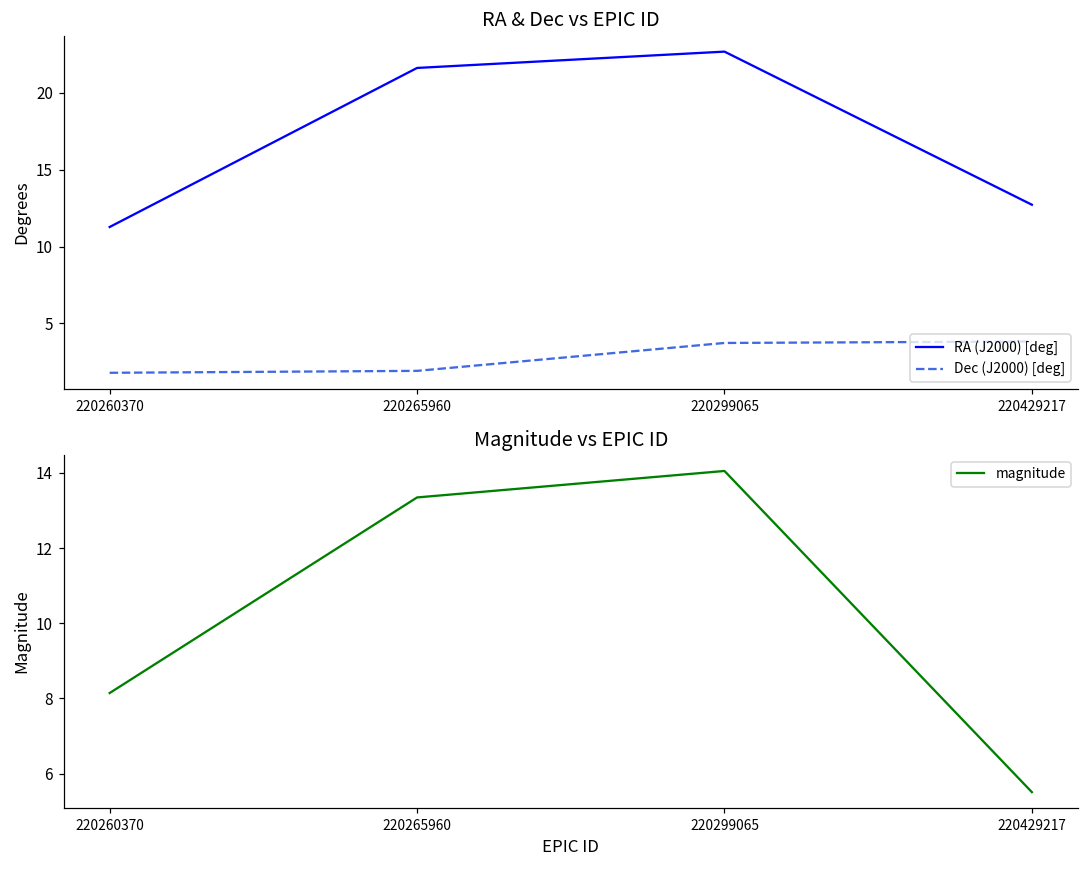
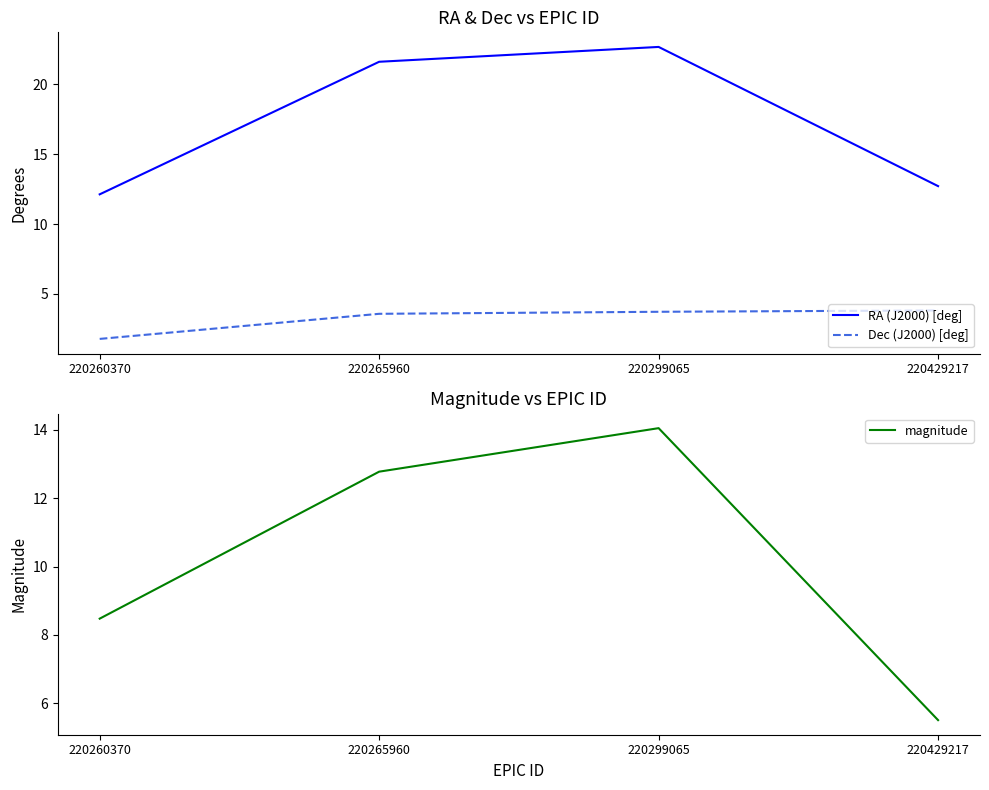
RA & Dec vs EPIC ID, RA (J2000) [deg], 220260370: 11.3 -> 12.1
RA & Dec vs EPIC ID, Dec (J2000) [deg], 220265960: 1.9 -> 3.6
Magnitude vs EPIC ID, 220260370: 8.1 -> 8.5
Magnitude vs EPIC ID, 220265960: 13.3 -> 12.8
